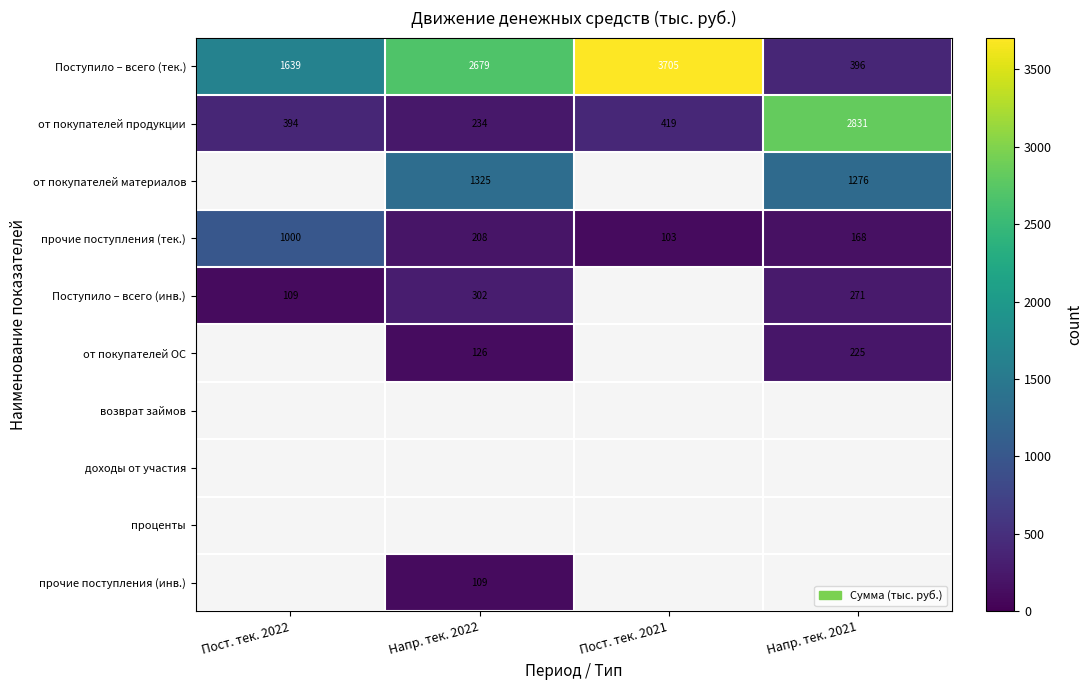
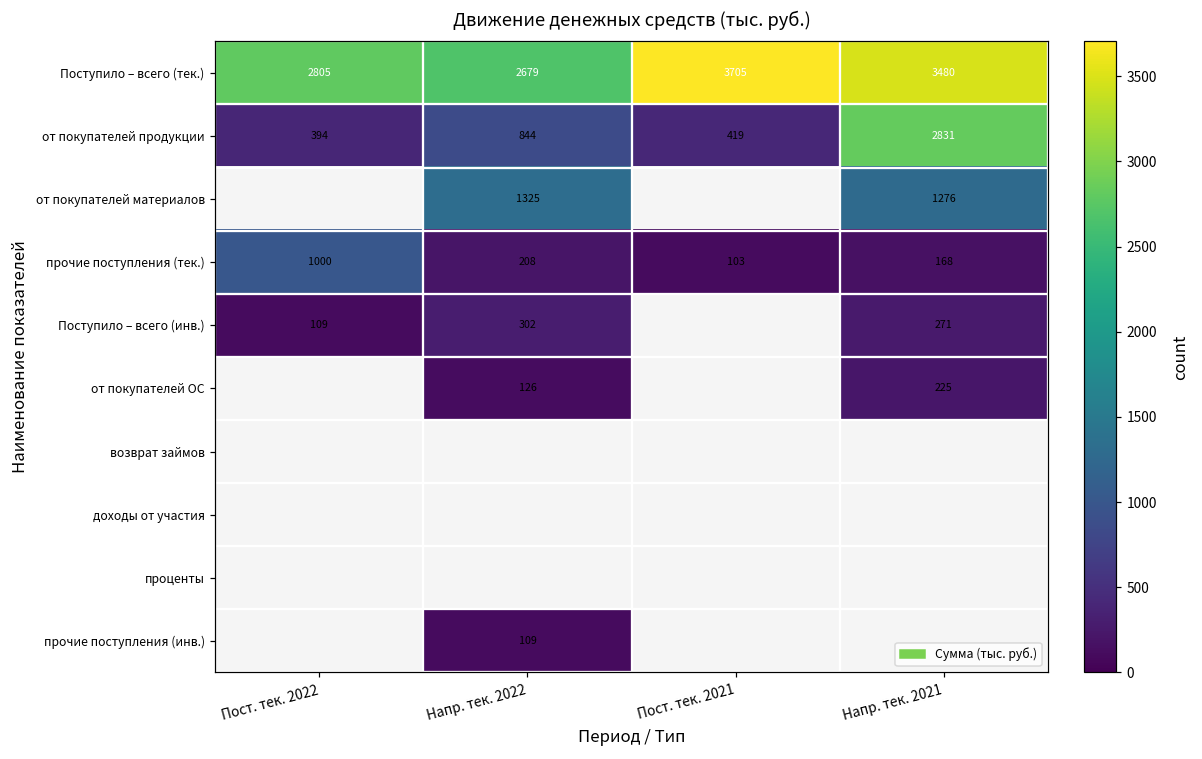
Поступило – всего (тек.), Пост. тек. 2022: 1639 -> 2805
Поступило – всего (тек.), Напр. тек. 2021: 396 -> 3480
от покупателей продукции, Напр. тек. 2022: 234 -> 844
